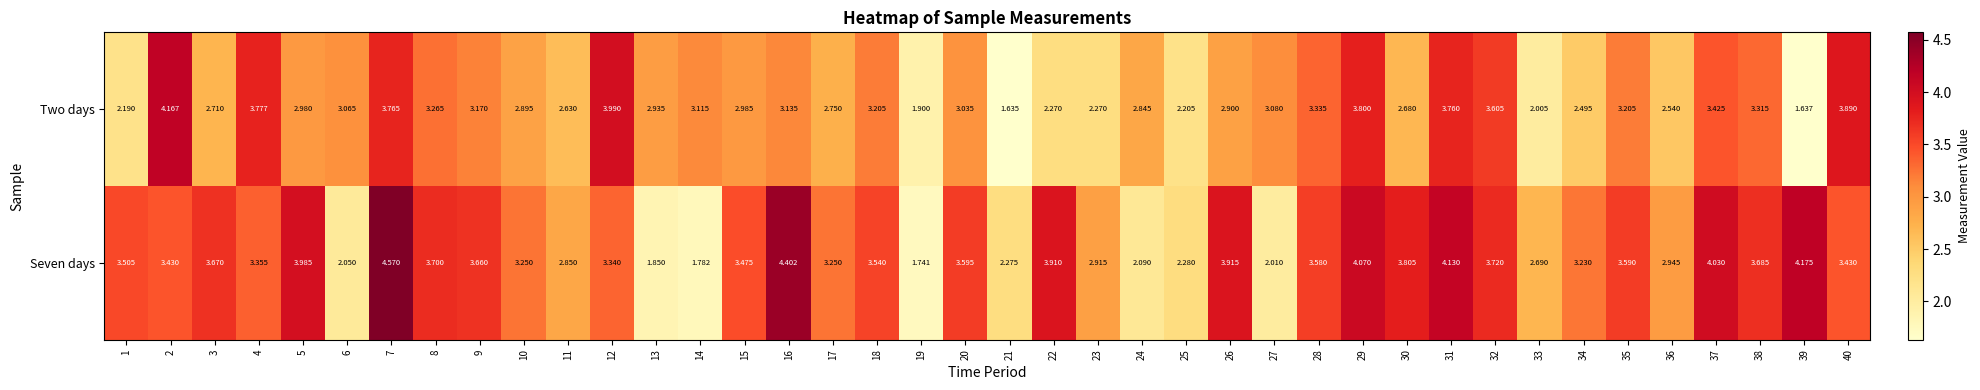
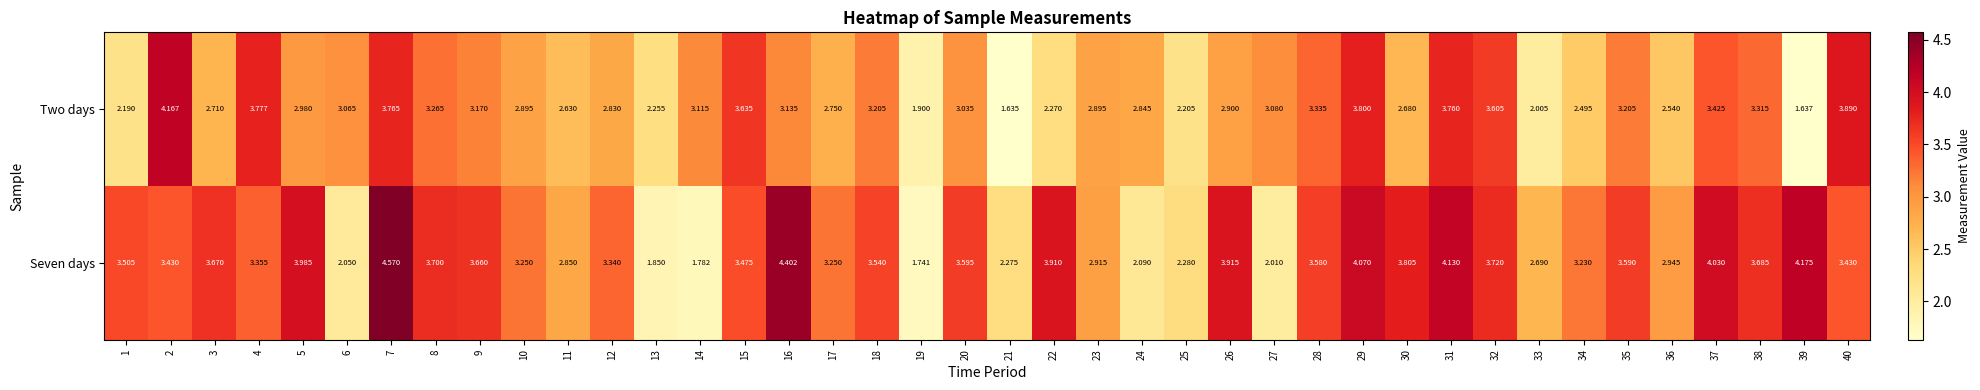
Two days, 12: 3.990 -> 2.830
Two days, 13: 2.935 -> 2.255
Two days, 15: 2.985 -> 3.635
Two days, 23: 2.270 -> 2.895
